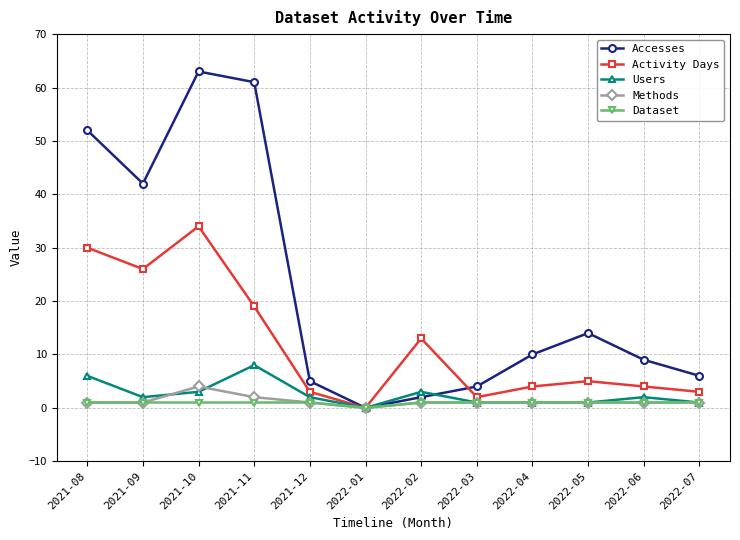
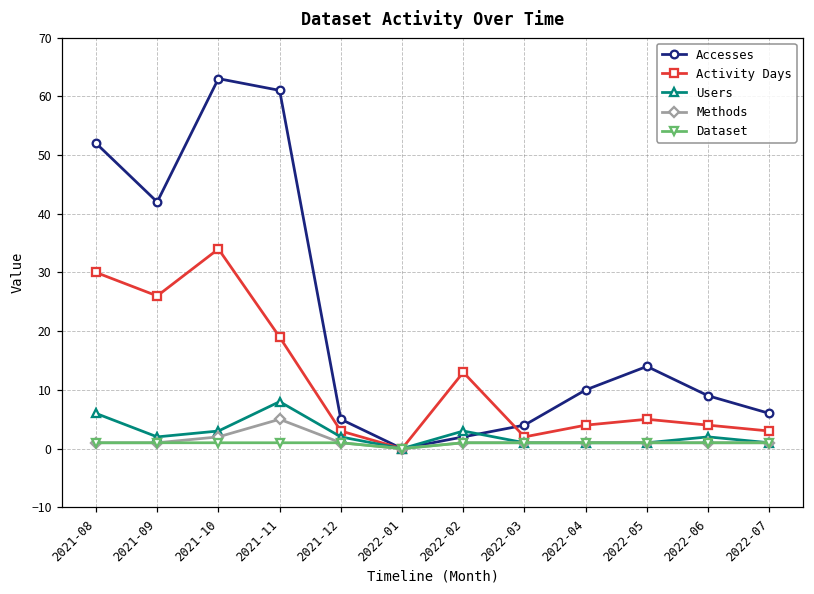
Methods, 2021-10: 4 -> 2
Methods, 2021-11: 2 -> 5
